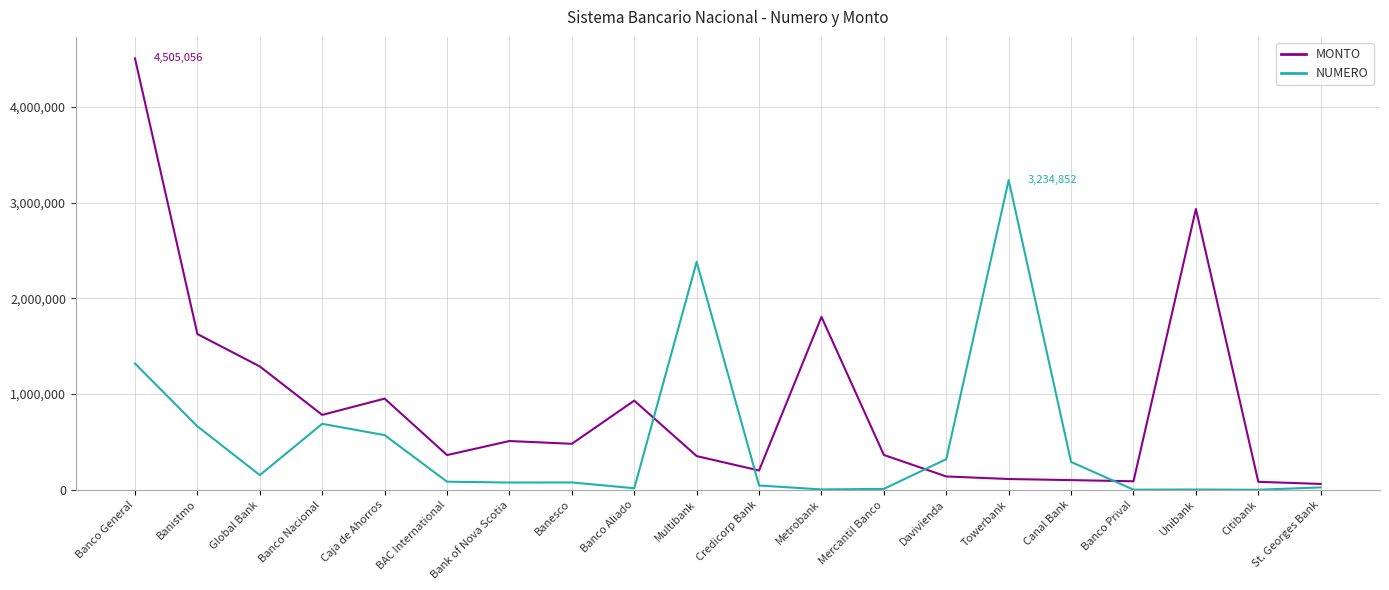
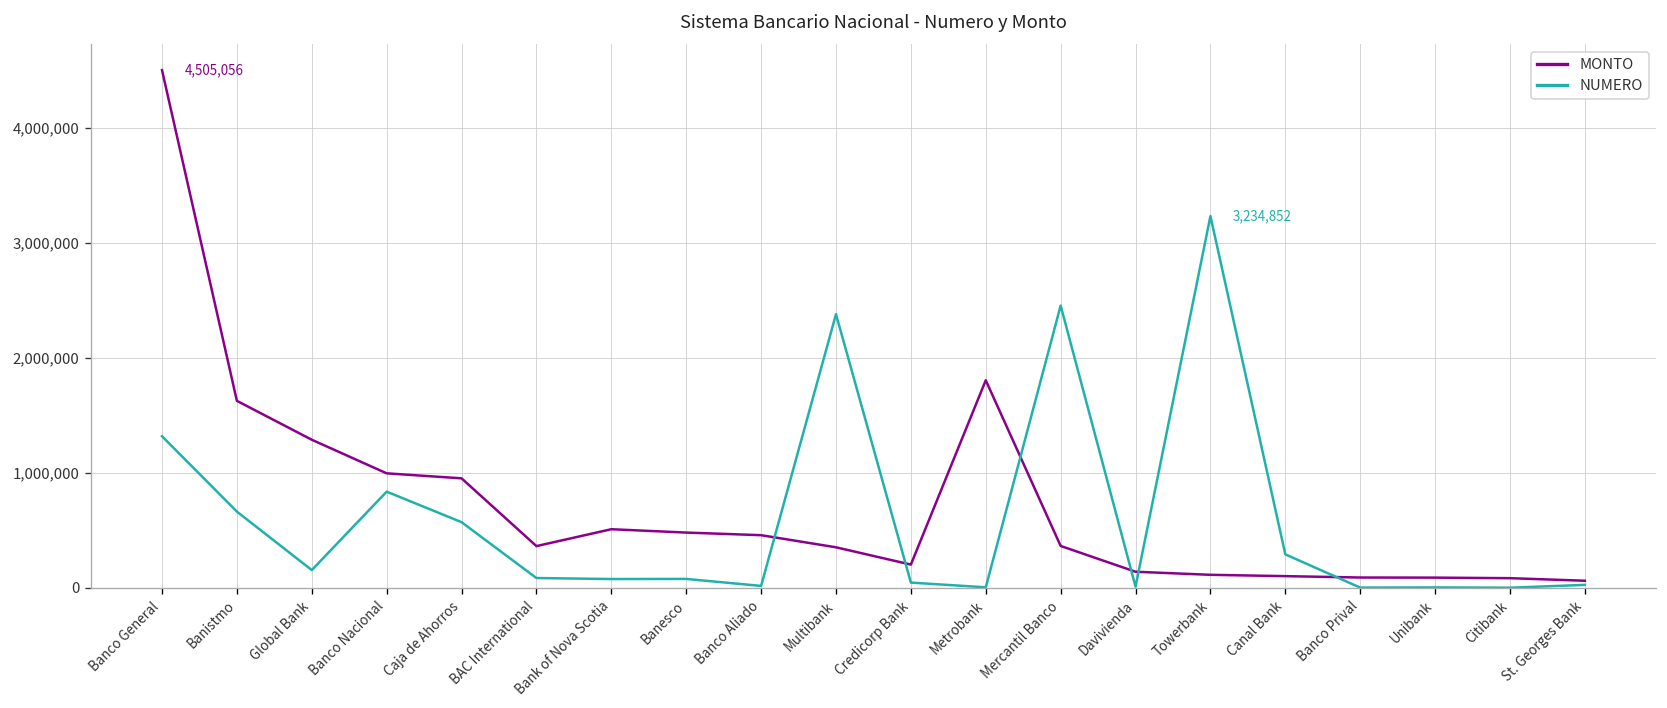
MONTO, Banco Nacional: 800,000 -> 1,000,000
NUMERO, Banco Nacional: 700,000 -> 800,000
MONTO, Banco Aliado: 900,000 -> 500,000
NUMERO, Mercantil Banco: 0 -> 2,500,000
NUMERO, Davivienda: 300,000 -> 0
MONTO, Unibank: 2,900,000 -> 100,000
